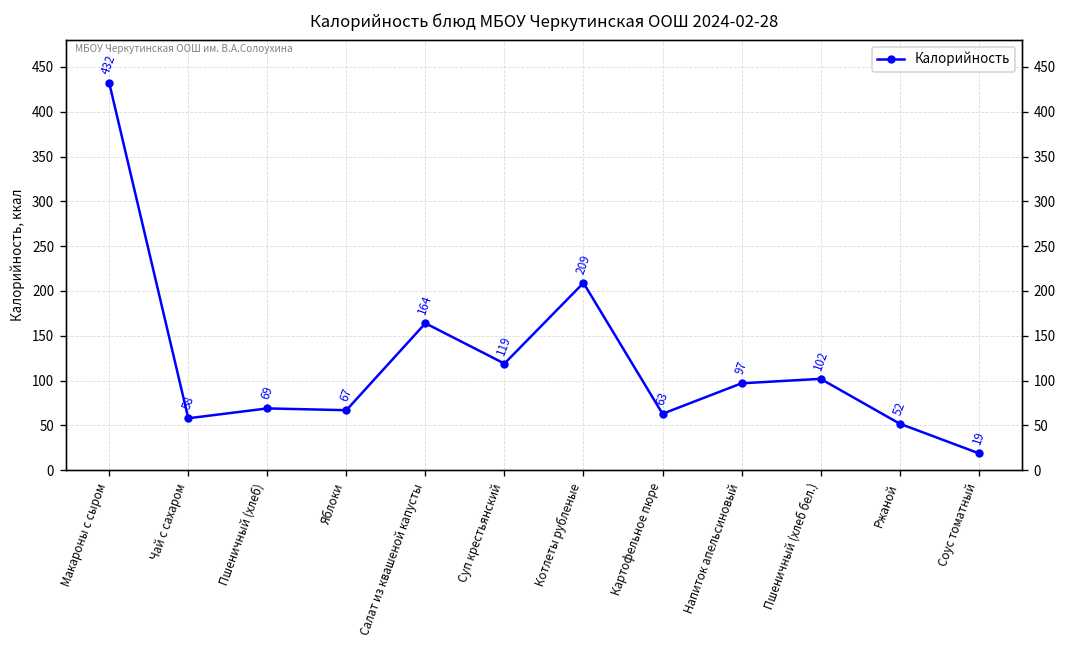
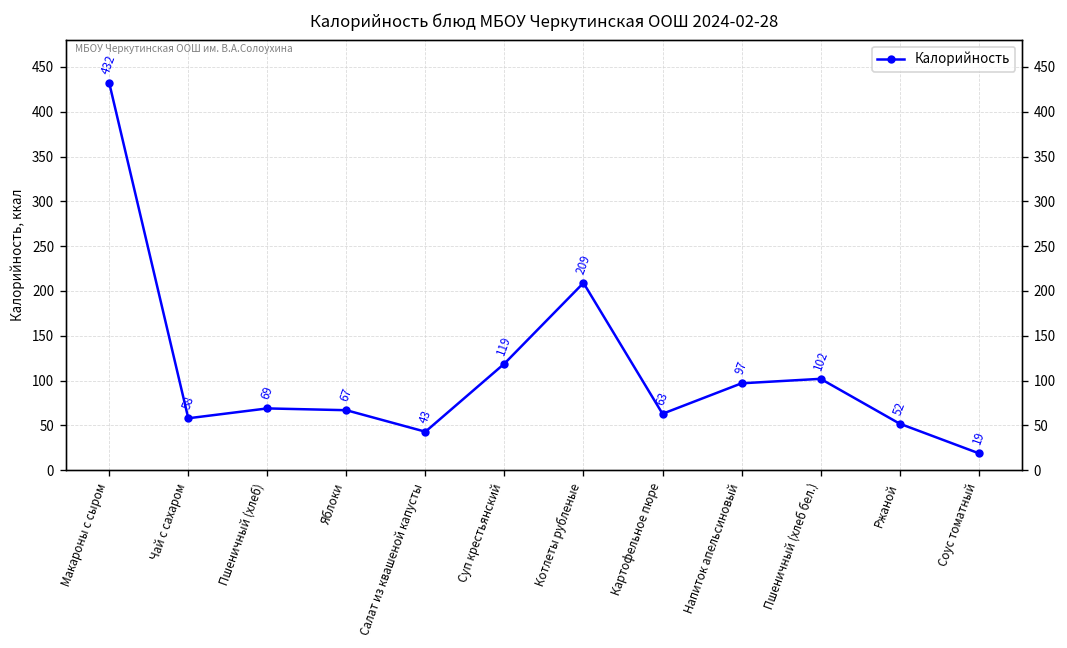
Салат из квашеной капусты: 164 -> 43
